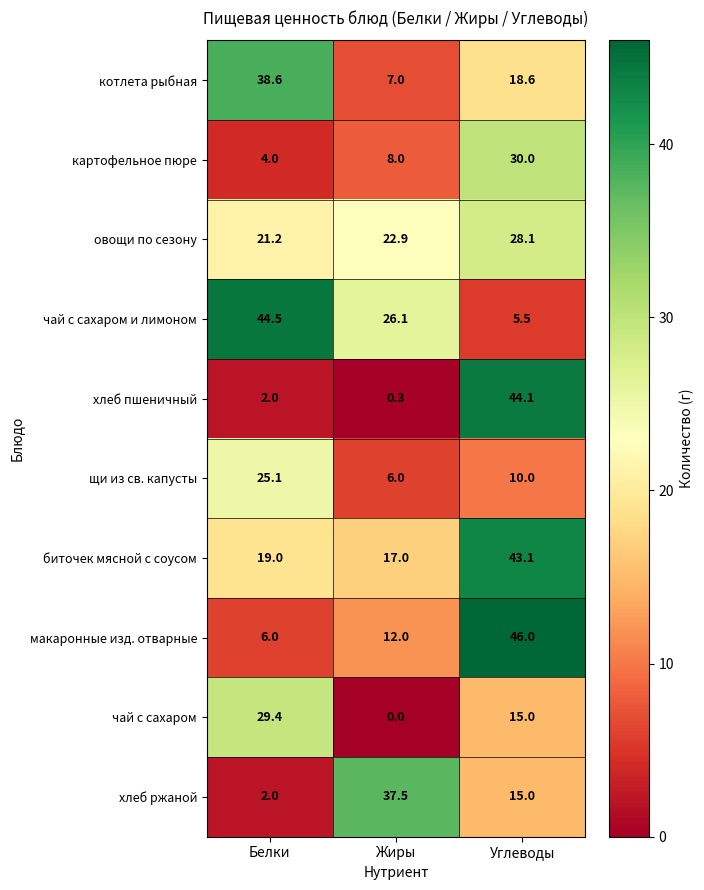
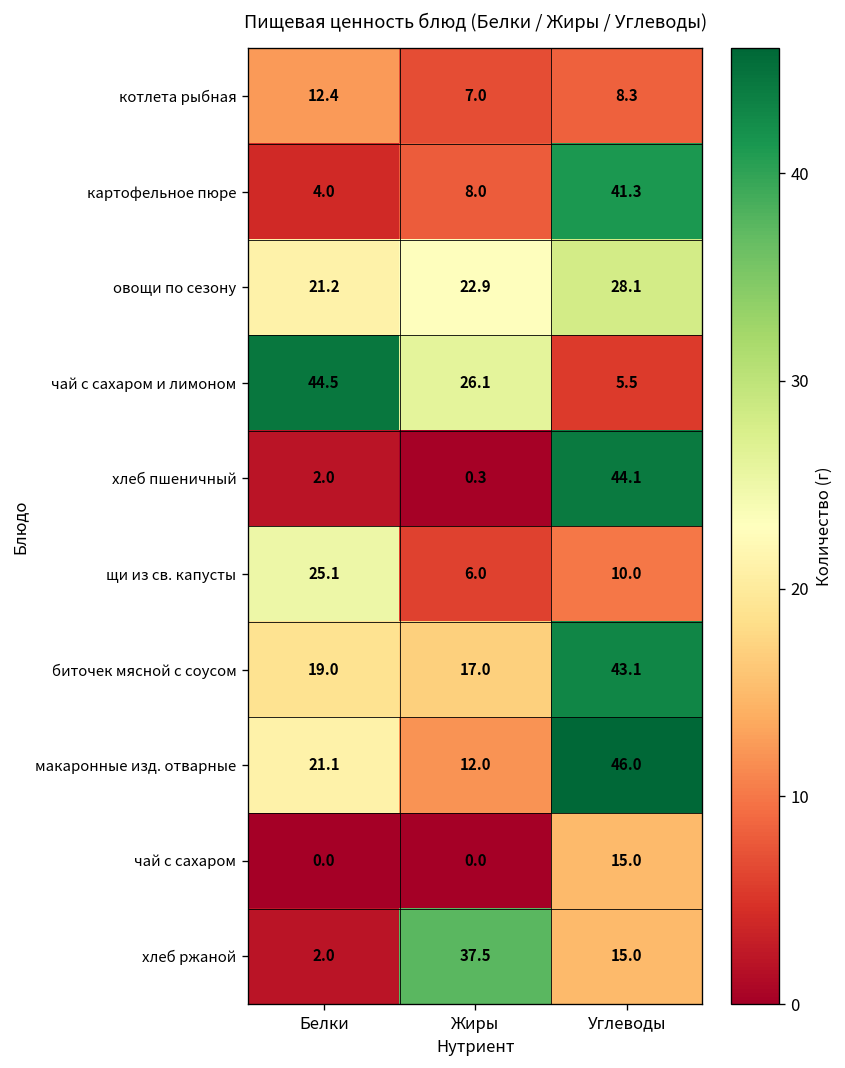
котлета рыбная, Белки: 38.6 -> 12.4
котлета рыбная, Углеводы: 18.6 -> 8.3
картофельное пюре, Углеводы: 30.0 -> 41.3
макаронные изд. отварные, Белки: 6.0 -> 21.1
чай с сахаром, Белки: 29.4 -> 0.0
